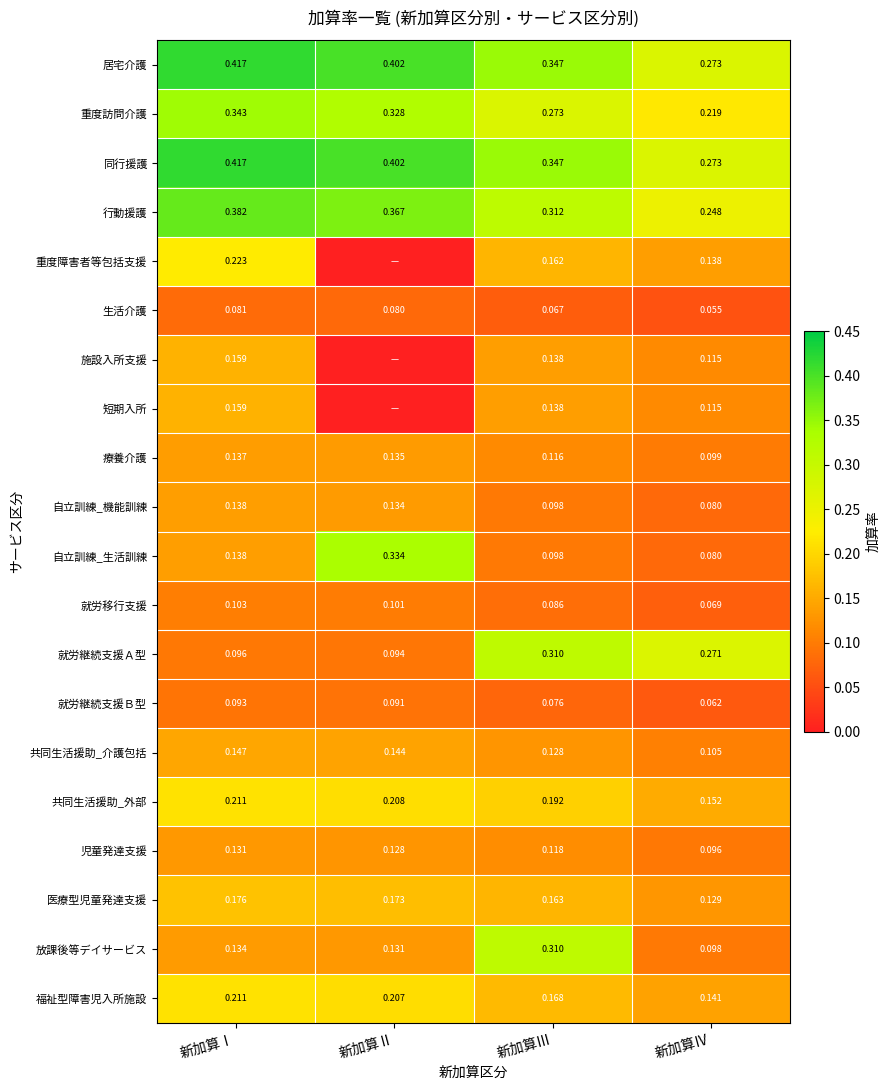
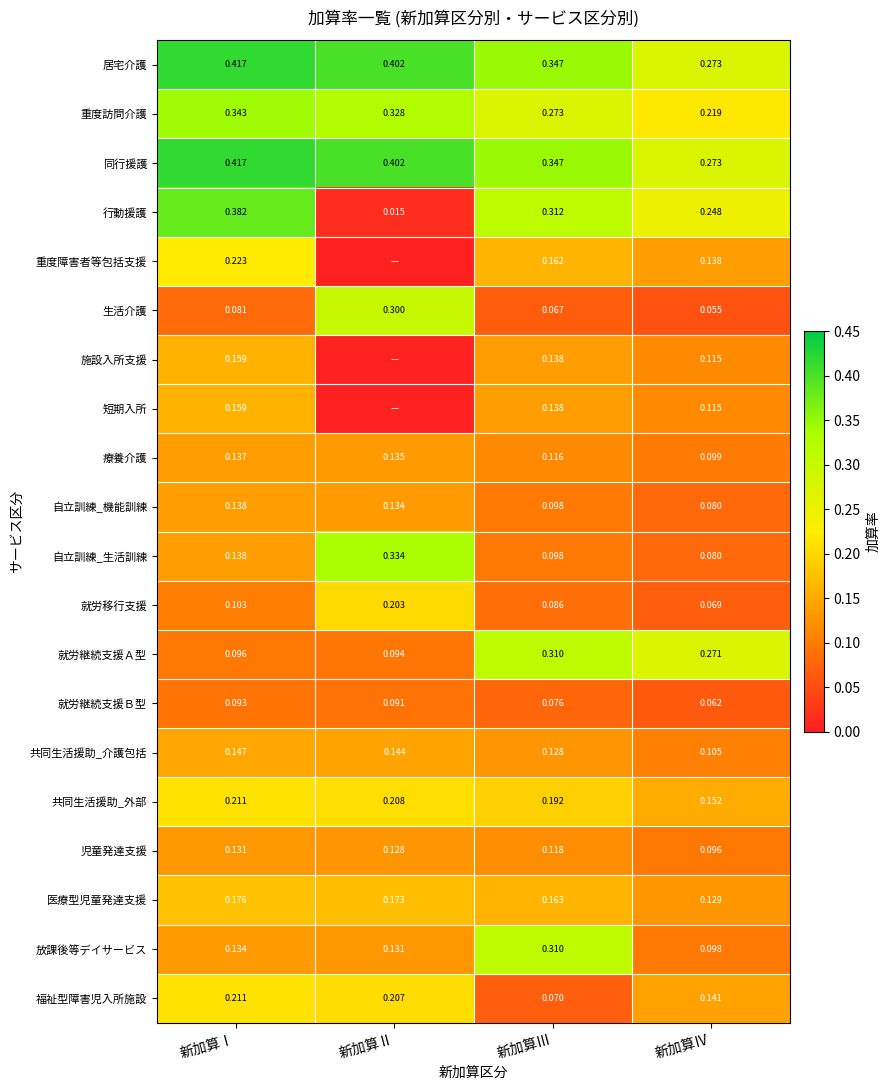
行動援護, 新加算Ⅱ: 0.367 -> 0.015
生活介護, 新加算Ⅱ: 0.080 -> 0.300
就労移行支援, 新加算Ⅱ: 0.101 -> 0.203
福祉型障害児入所施設, 新加算Ⅲ: 0.168 -> 0.070
